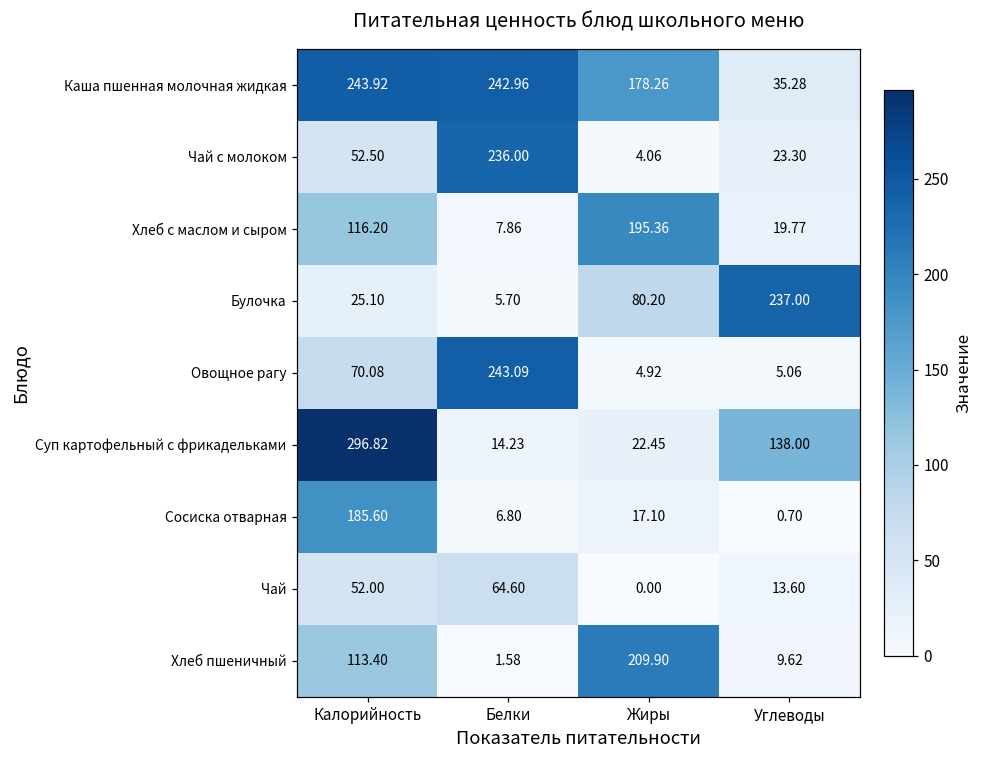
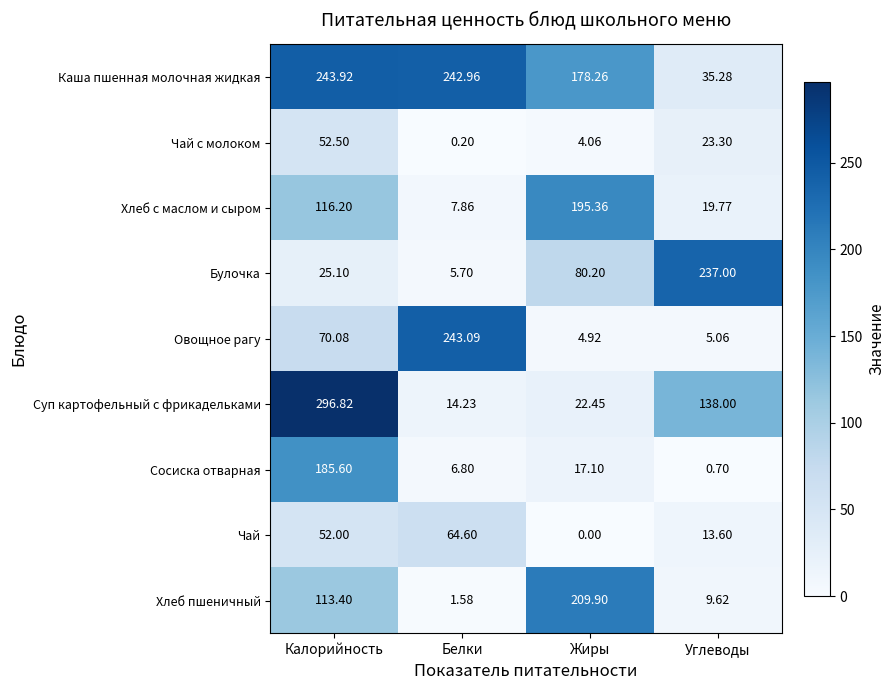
Чай с молоком, Белки: 236.00 -> 0.20
